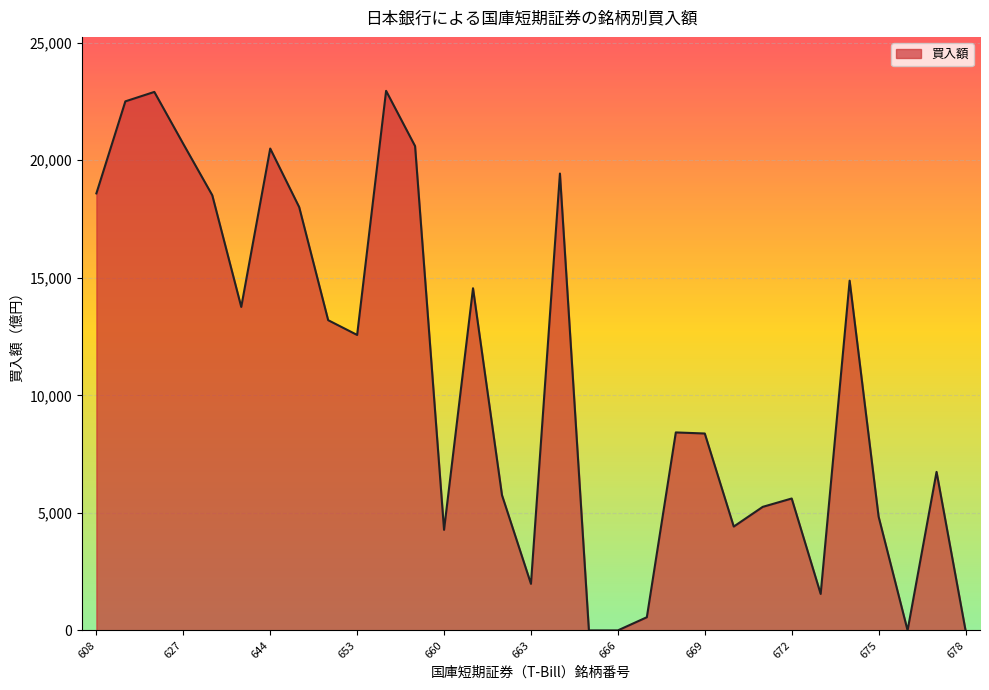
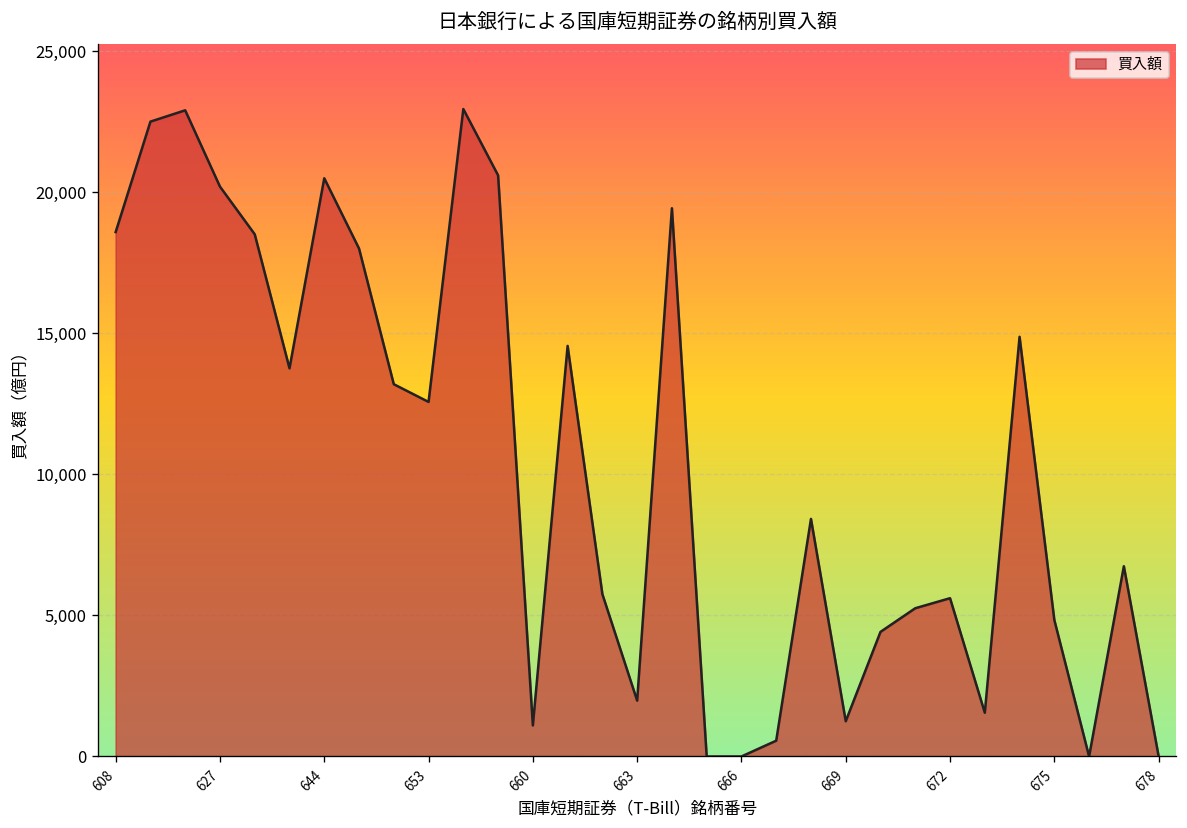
627: 20,700 -> 20,200
660: 4,300 -> 1,100
669: 8,400 -> 1,300
